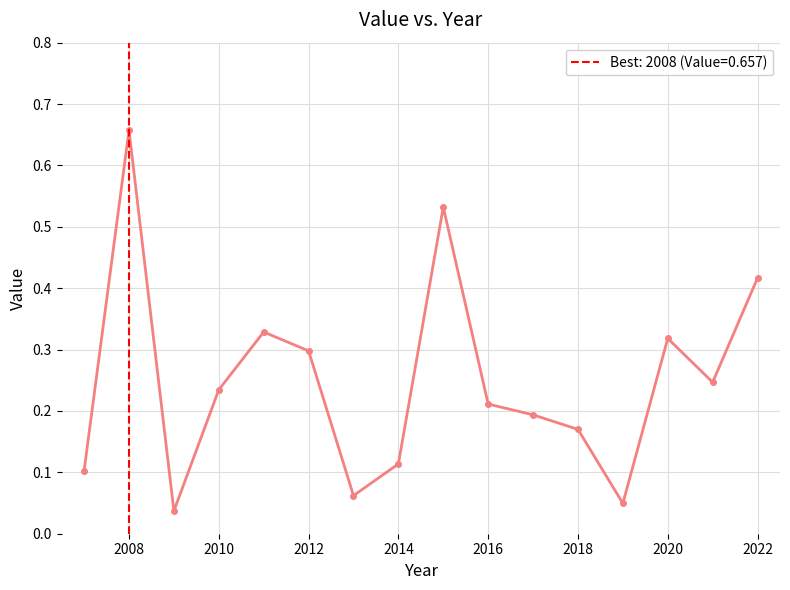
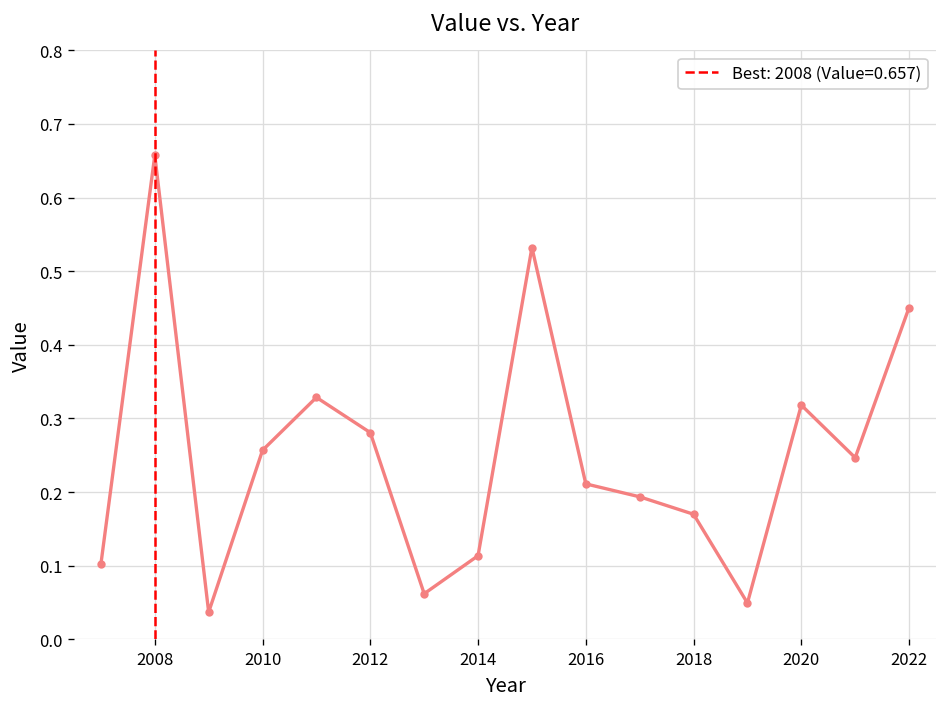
2010: 0.23 -> 0.26
2012: 0.30 -> 0.28
2022: 0.42 -> 0.45
